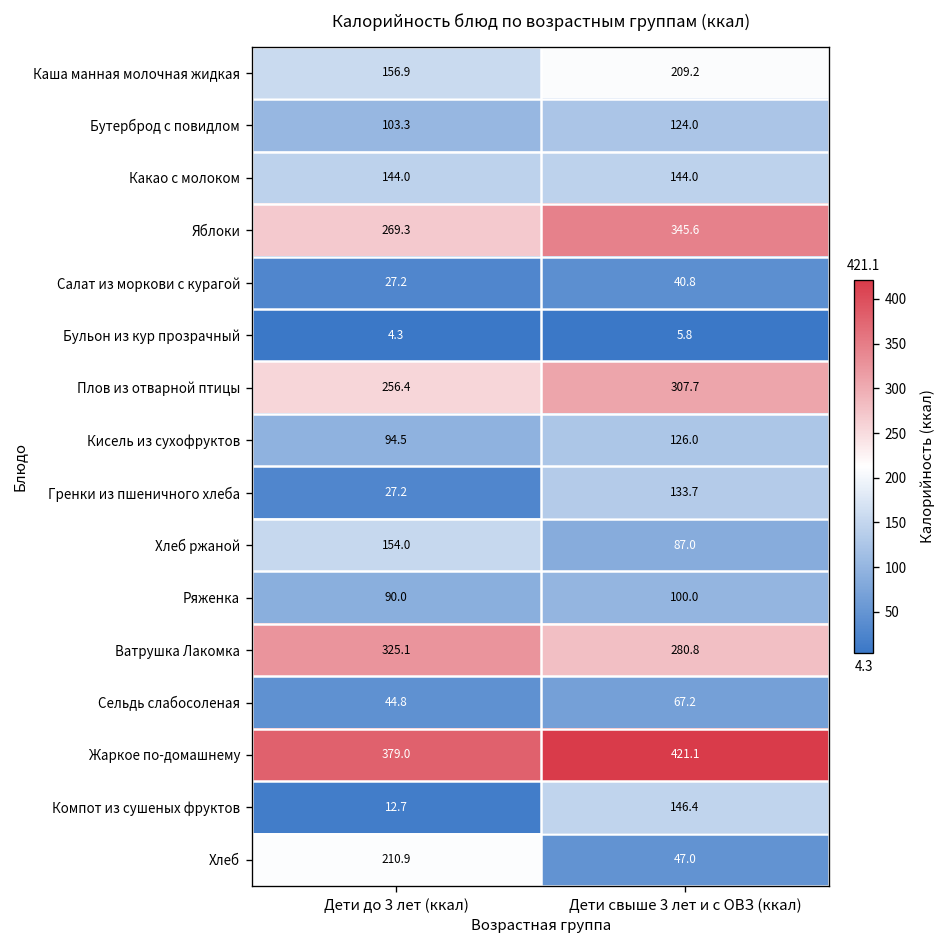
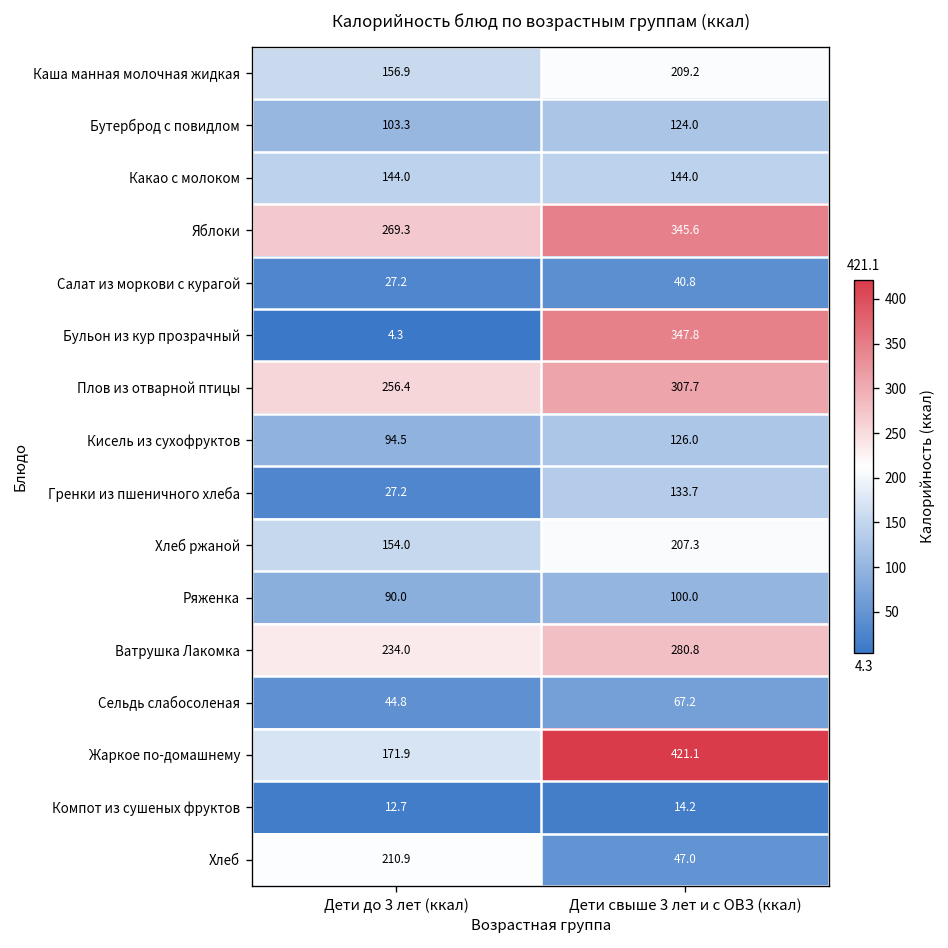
Бульон из кур прозрачный, Дети свыше 3 лет и с ОВЗ (ккал): 5.8 -> 347.8
Хлеб ржаной, Дети свыше 3 лет и с ОВЗ (ккал): 87.0 -> 207.3
Ватрушка Лакомка, Дети до 3 лет (ккал): 325.1 -> 234.0
Жаркое по-домашнему, Дети до 3 лет (ккал): 379.0 -> 171.9
Компот из сушеных фруктов, Дети свыше 3 лет и с ОВЗ (ккал): 146.4 -> 14.2
